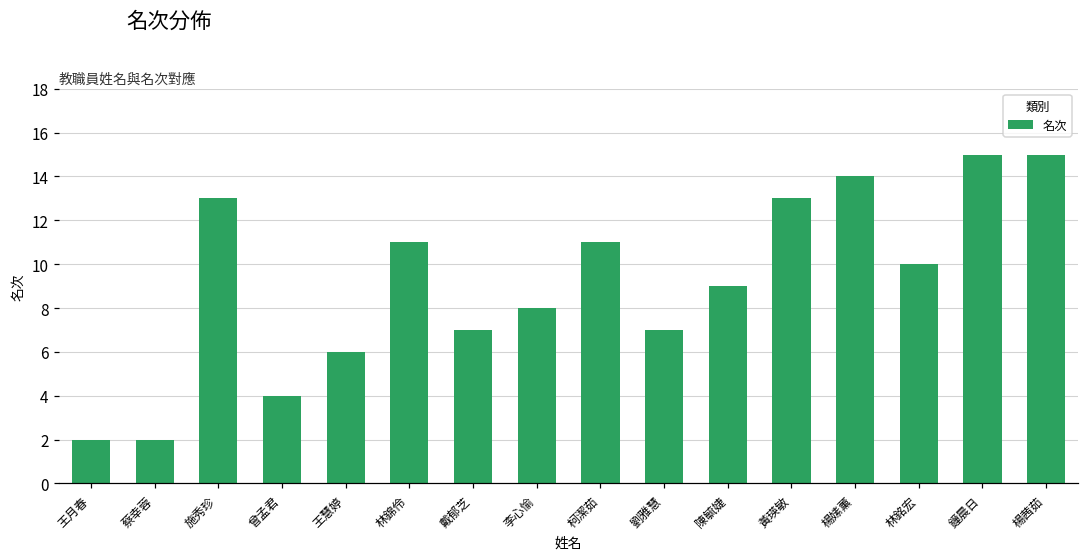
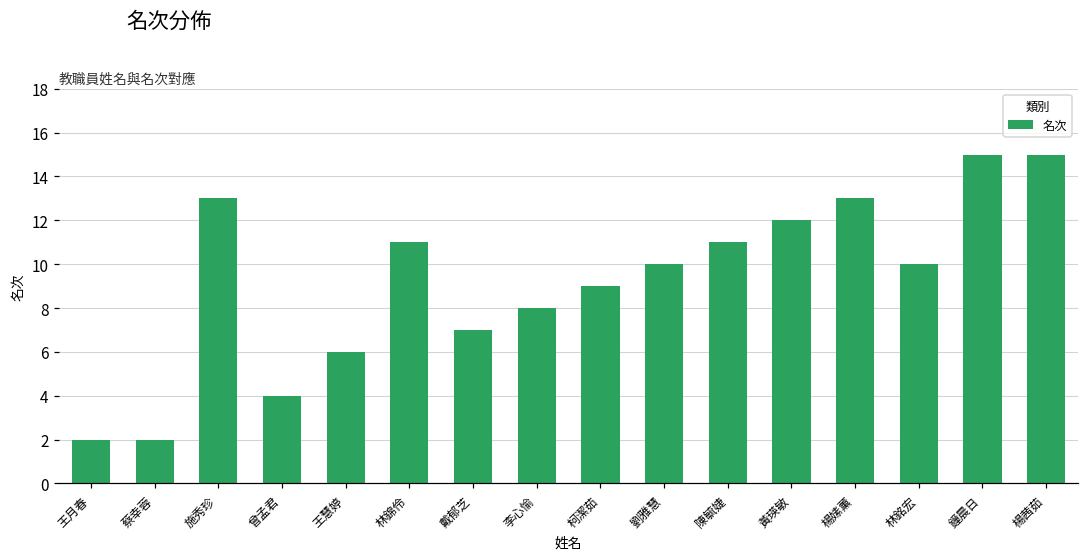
柯潔茹: 11 -> 9
劉雅慧: 7 -> 10
陳毓婕: 9 -> 11
黃瑛敏: 13 -> 12
楊嫊薰: 14 -> 13
